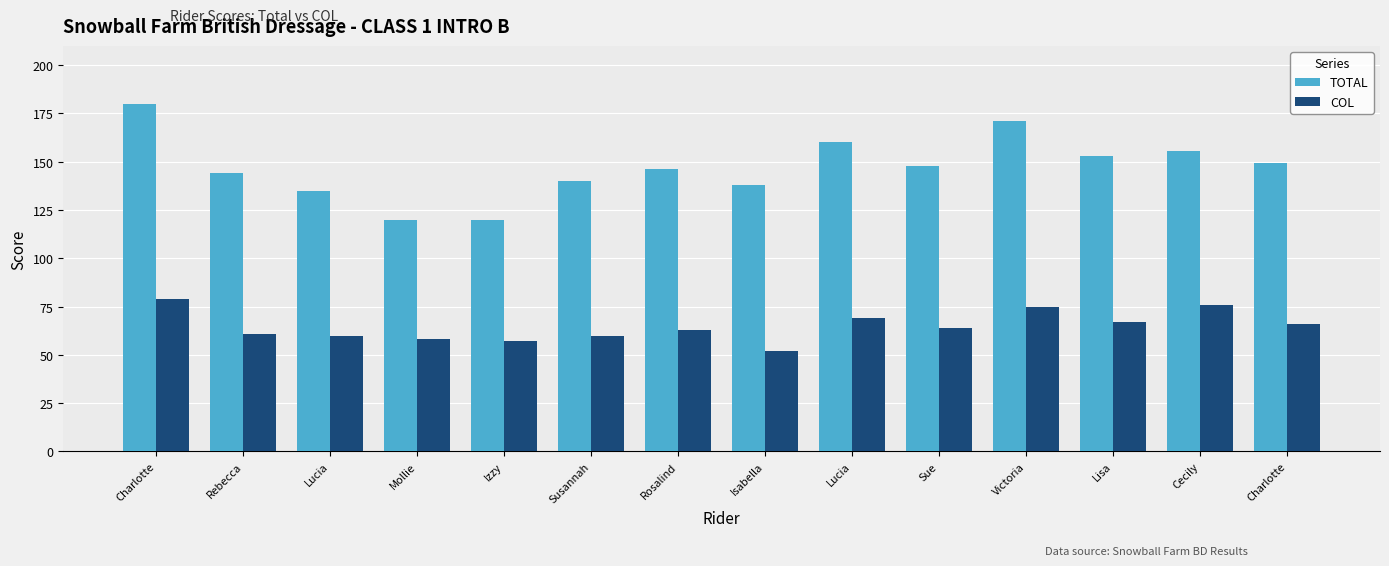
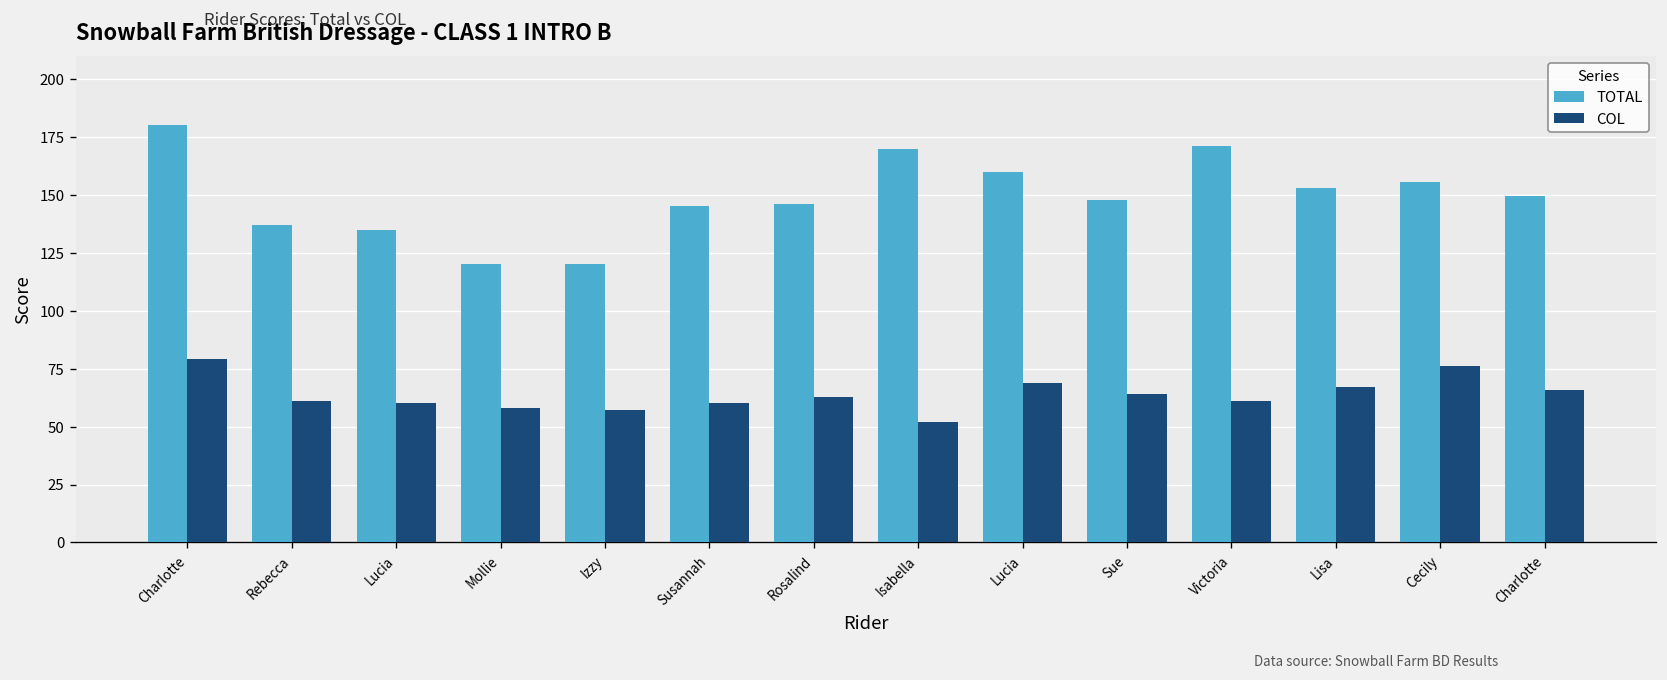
TOTAL, Rebecca: 144 -> 137
TOTAL, Susannah: 140 -> 145
TOTAL, Isabella: 138 -> 170
COL, Victoria: 75 -> 61
